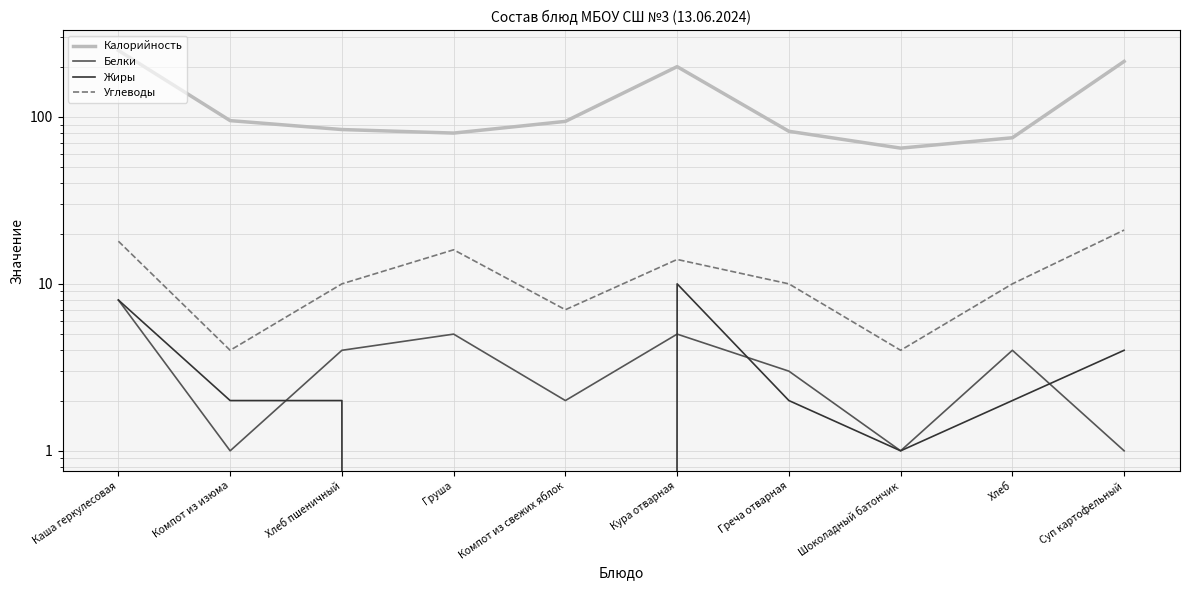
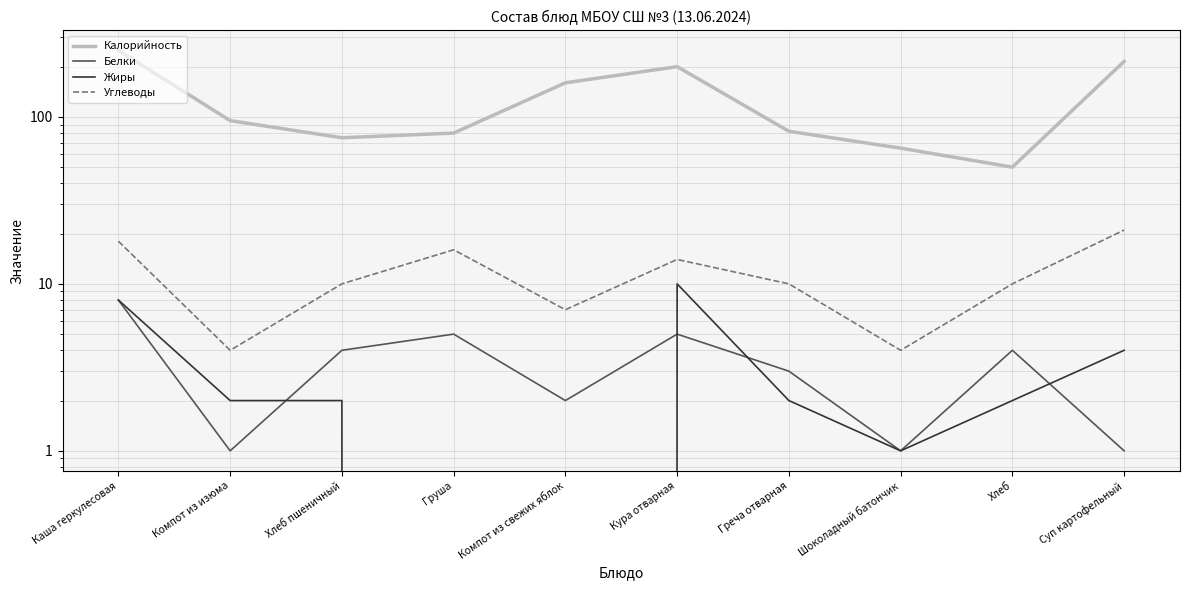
Калорийность, Хлеб пшеничный: 84 -> 75
Калорийность, Компот из свежих яблок: 90 -> 160
Калорийность, Хлеб: 80 -> 50
